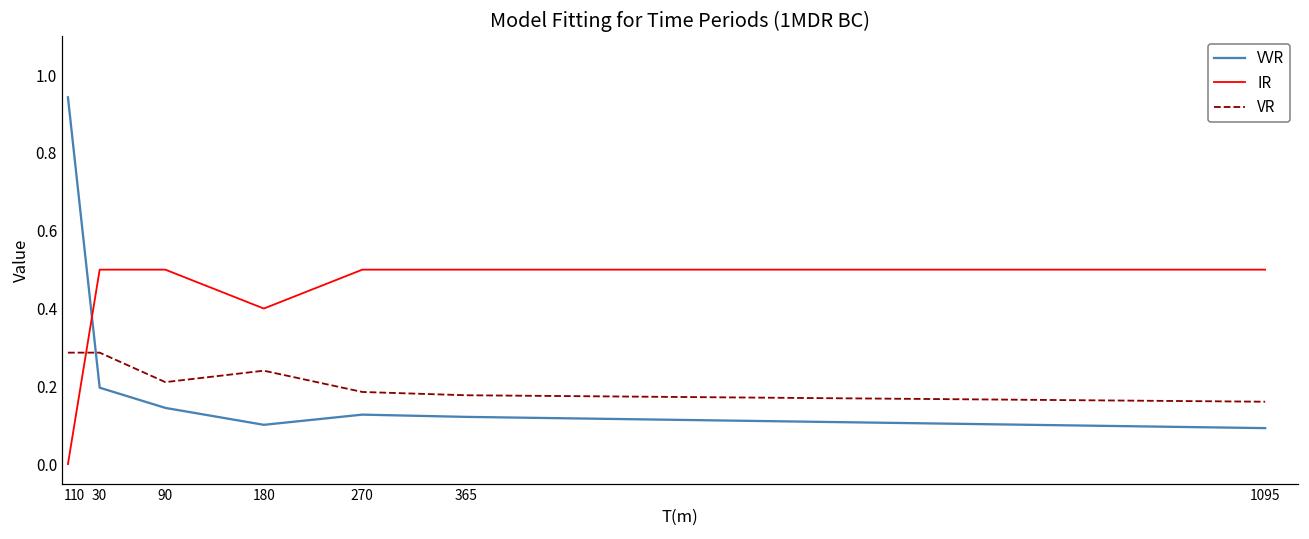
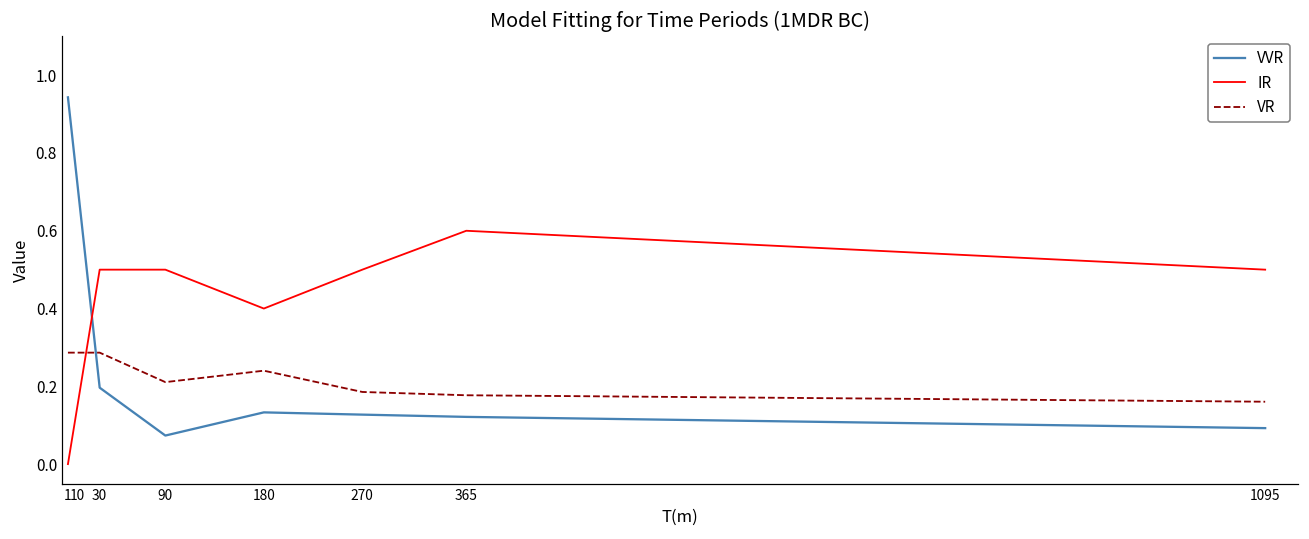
VVR, 90: 0.14 -> 0.07
VVR, 180: 0.10 -> 0.13
IR, 365: 0.5 -> 0.6
